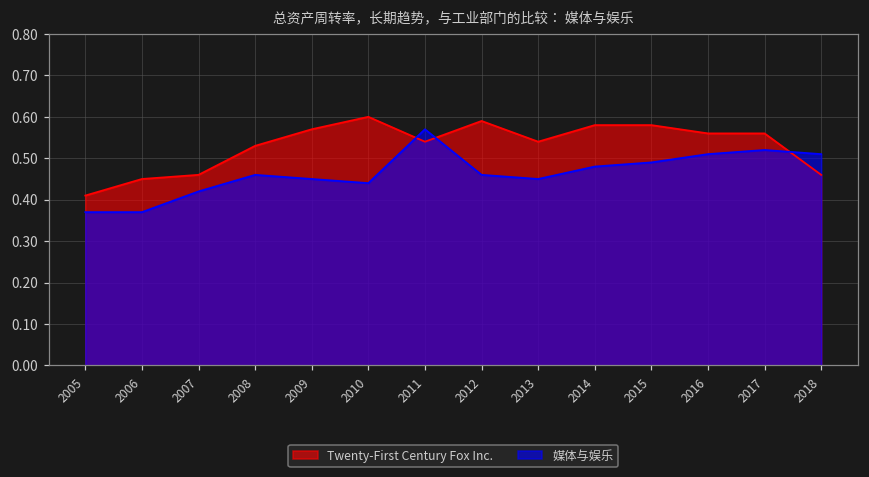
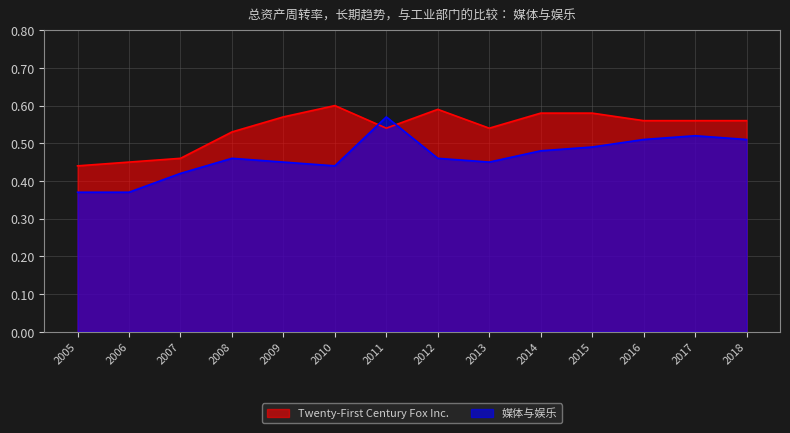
Twenty-First Century Fox Inc., 2005: 0.41 -> 0.44
Twenty-First Century Fox Inc., 2018: 0.46 -> 0.56
